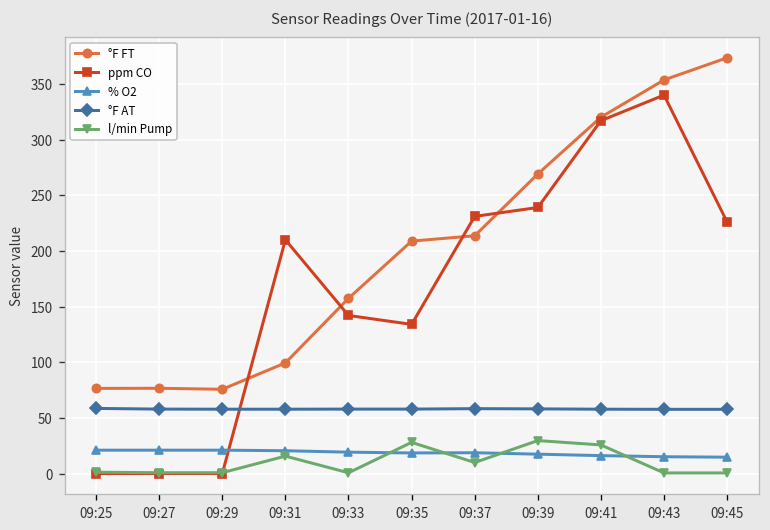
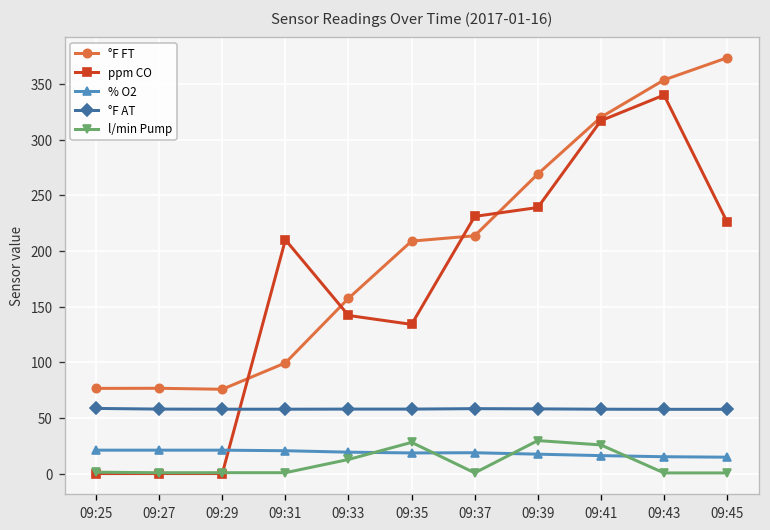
l/min Pump, 09:31: 20 -> 0
l/min Pump, 09:33: 0 -> 10
l/min Pump, 09:37: 10 -> 0
